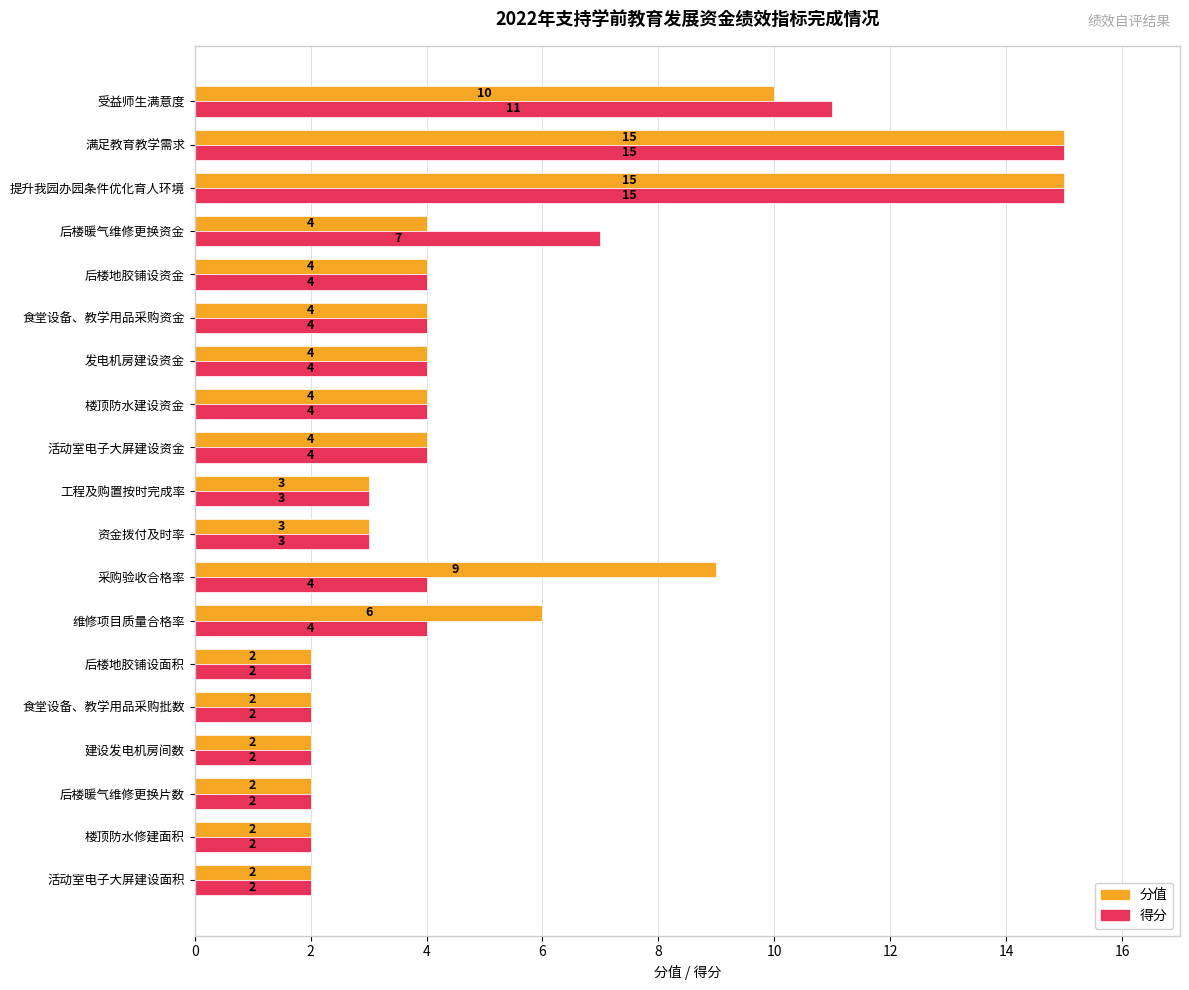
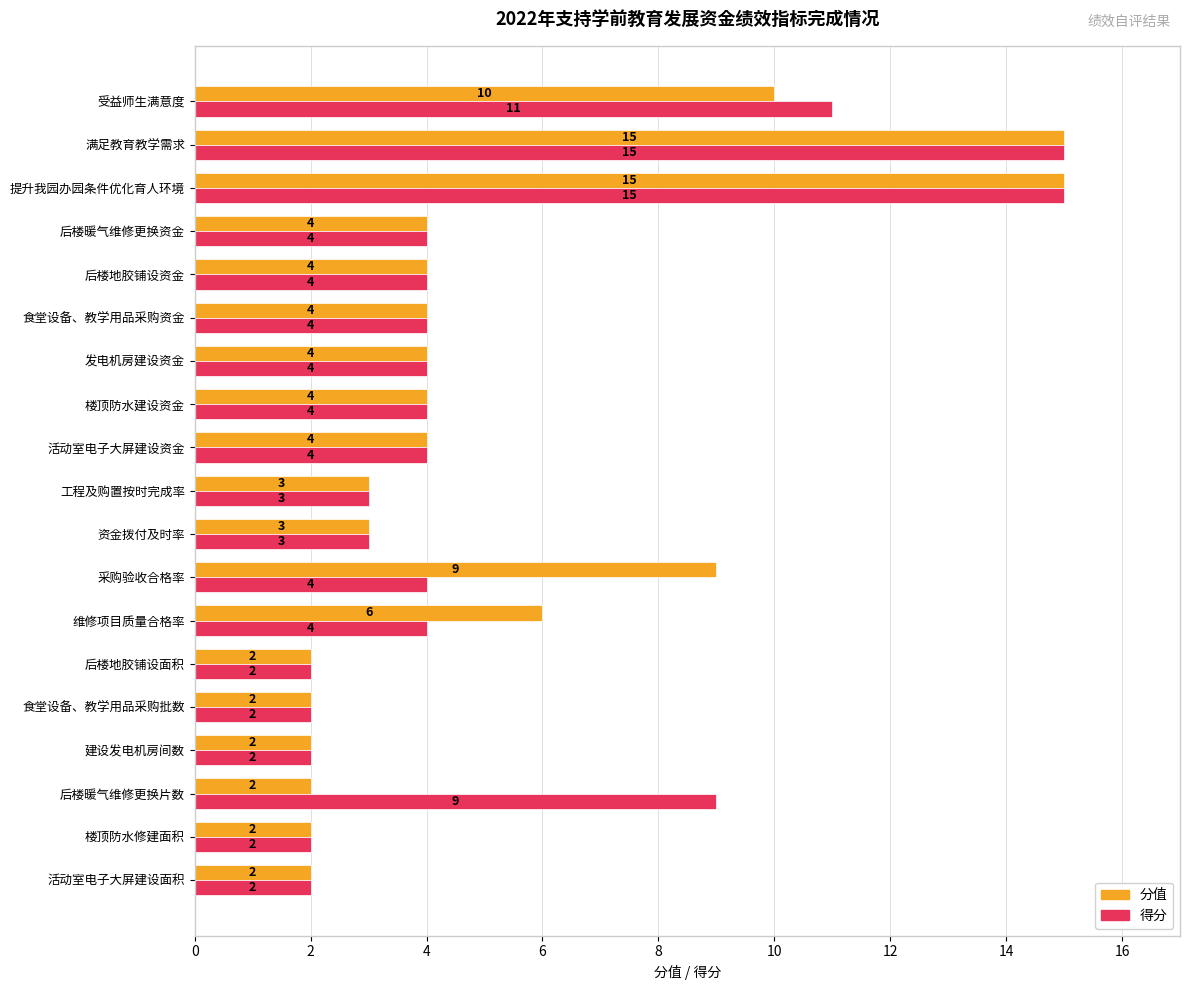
得分, 后楼暖气维修更换资金: 7 -> 4
得分, 后楼暖气维修更换片数: 2 -> 9
